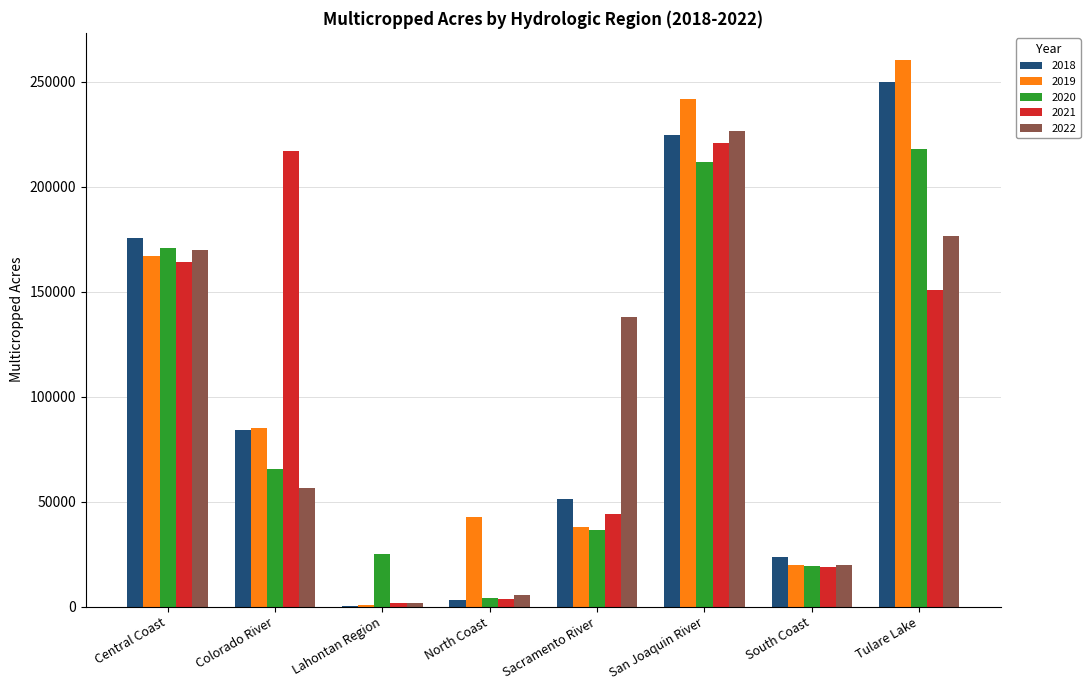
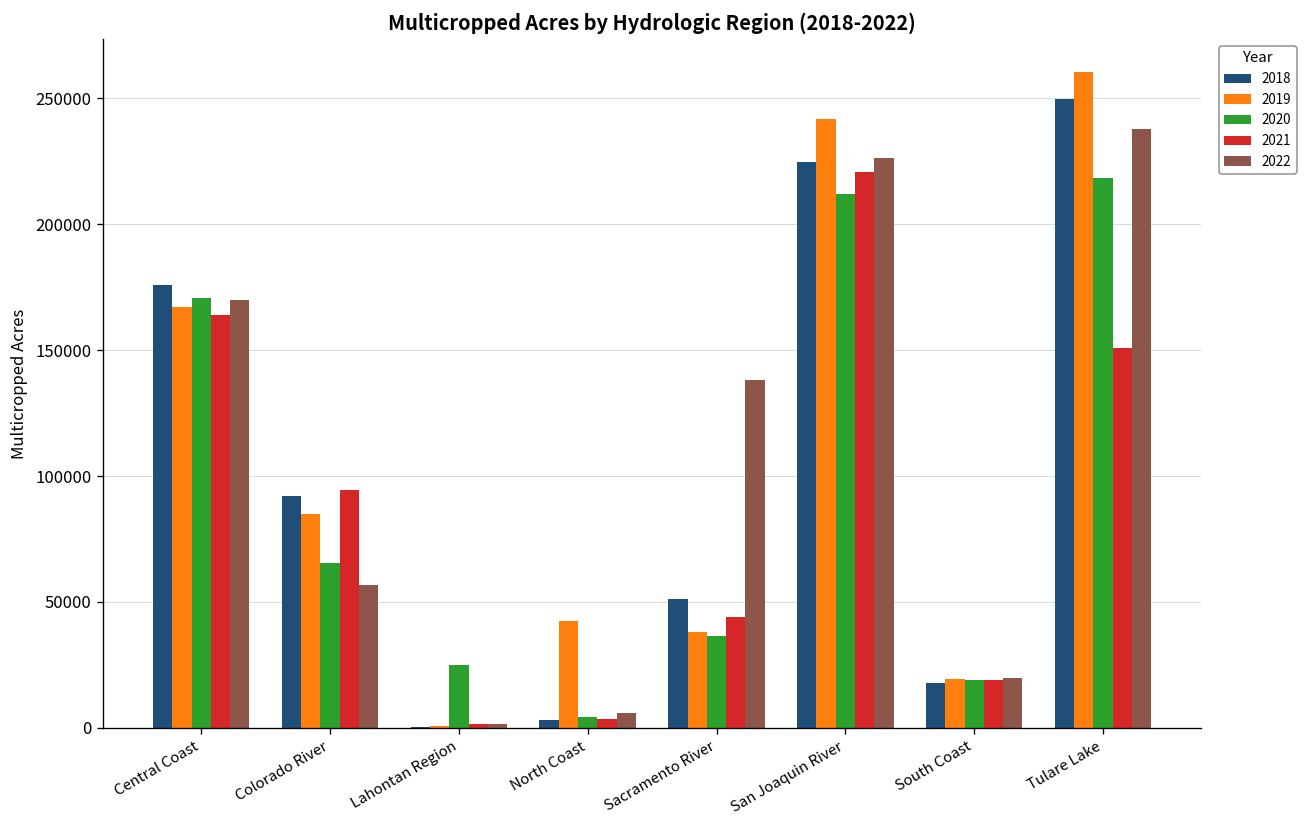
2018, Colorado River: 84000 -> 92000
2021, Colorado River: 217000 -> 94000
2018, South Coast: 24000 -> 18000
2022, Tulare Lake: 176000 -> 238000
